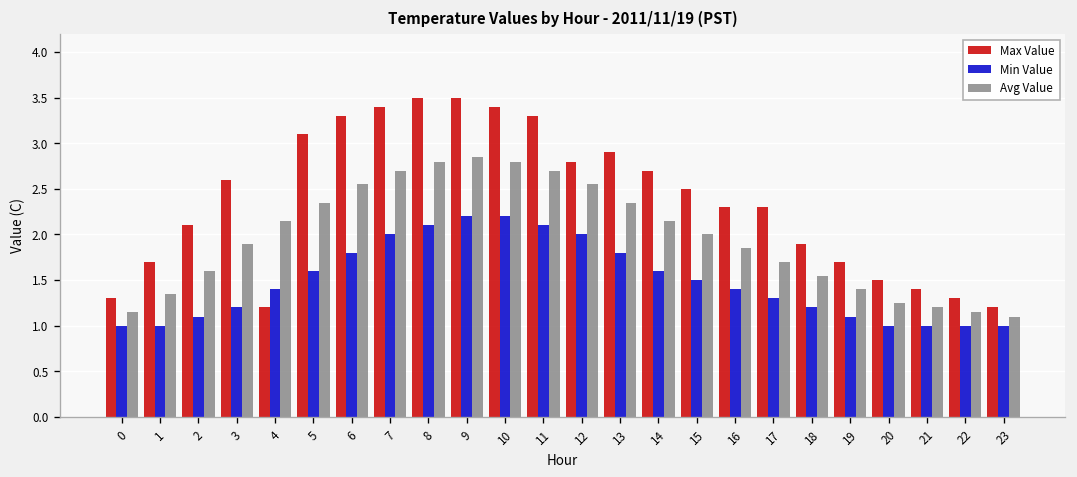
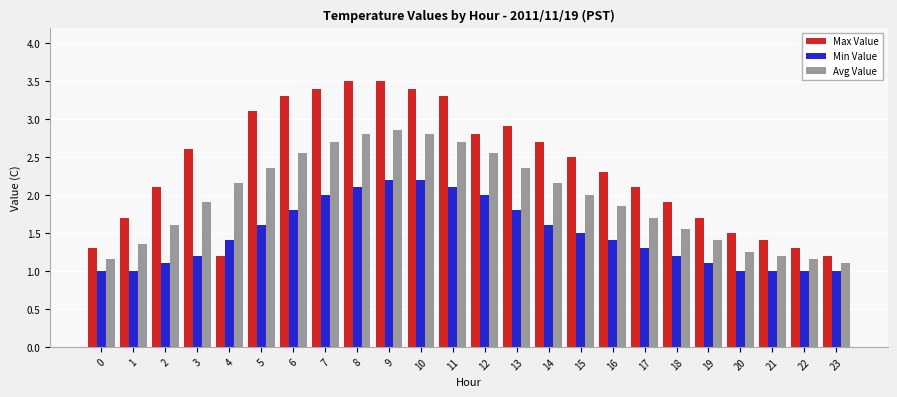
Max Value, 17: 2.3 -> 2.1
